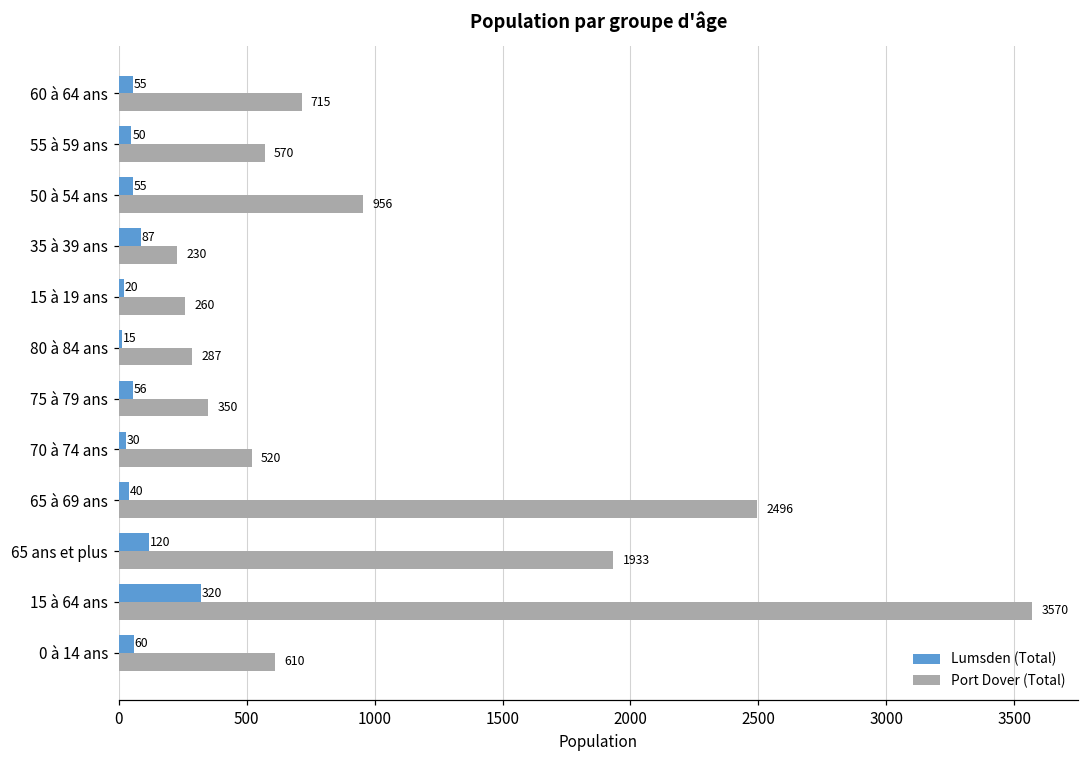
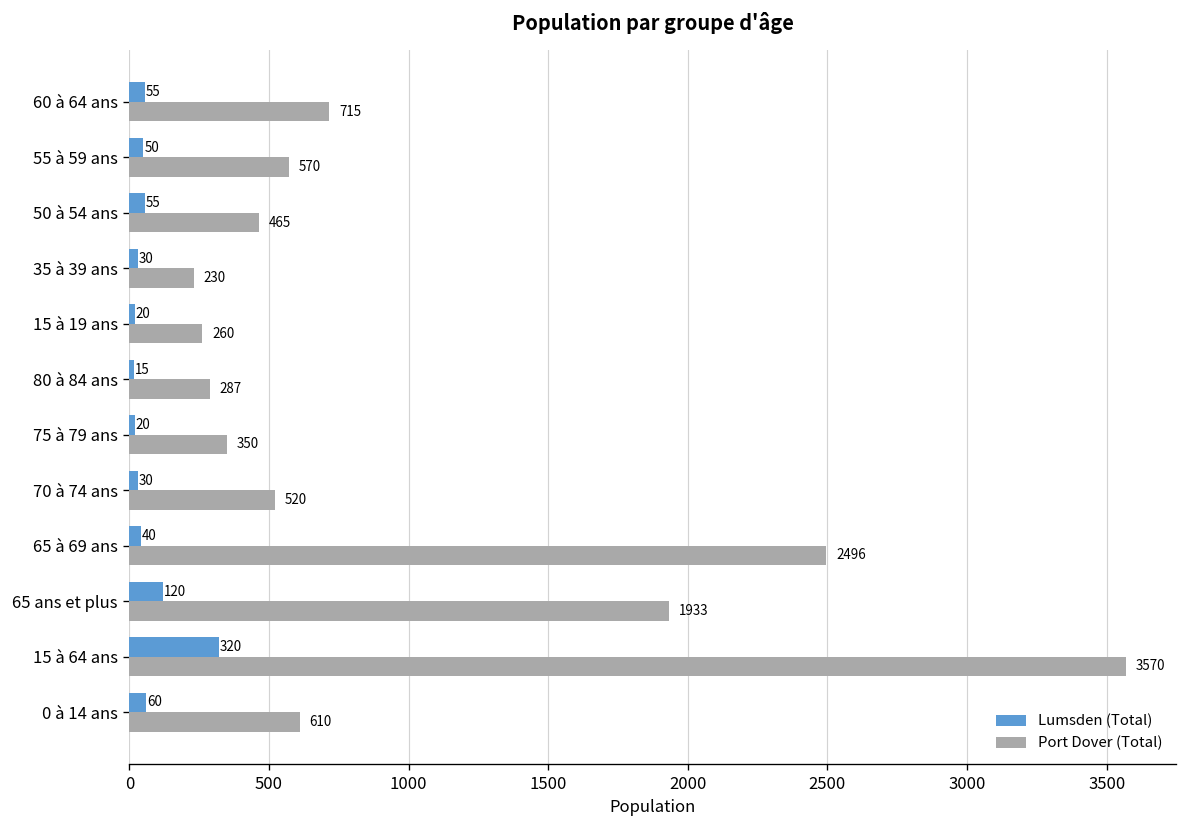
Port Dover (Total), 50 à 54 ans: 956 -> 465
Lumsden (Total), 35 à 39 ans: 87 -> 30
Lumsden (Total), 75 à 79 ans: 56 -> 20
